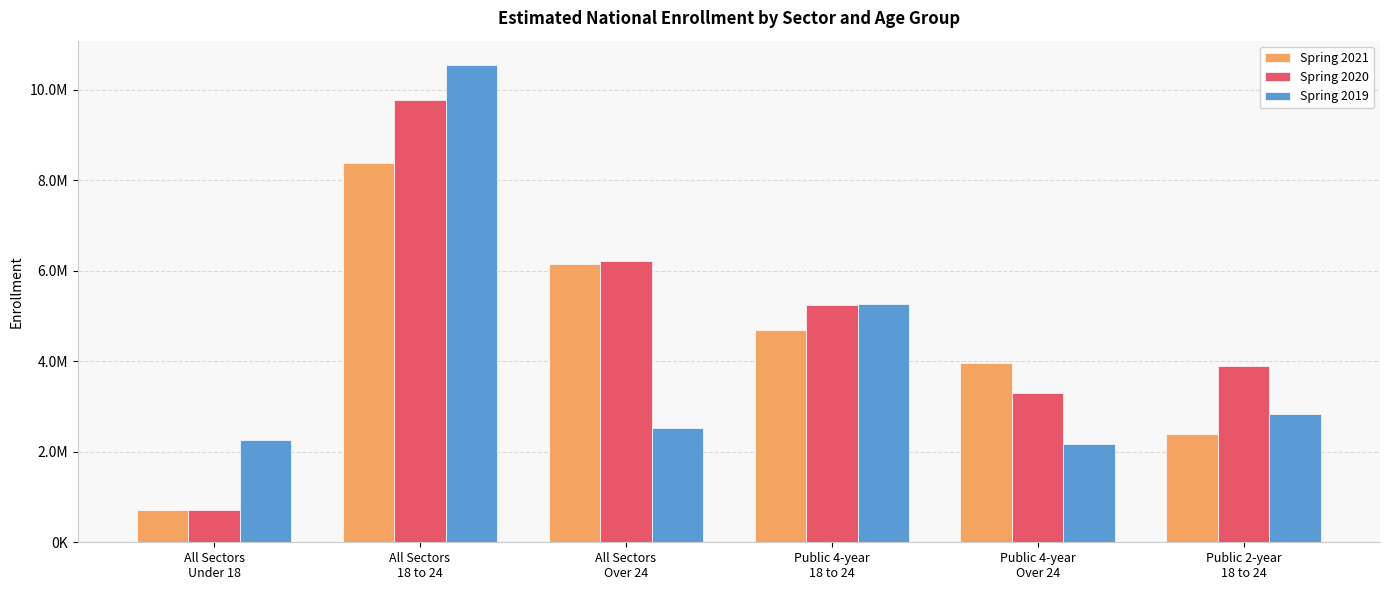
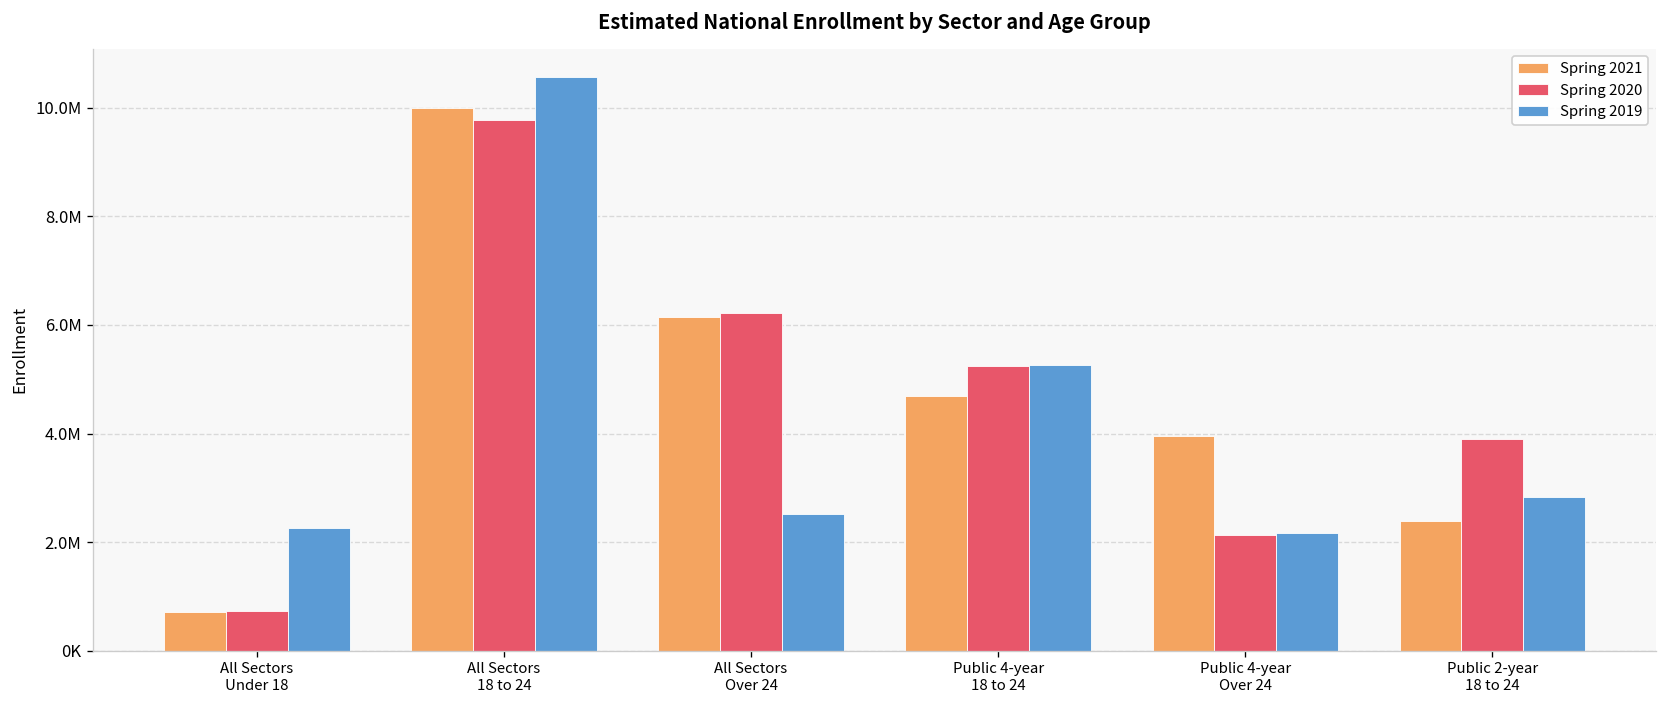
Spring 2021, All Sectors 18 to 24: 8400000 -> 10000000
Spring 2020, Public 4-year Over 24: 3300000 -> 2100000
